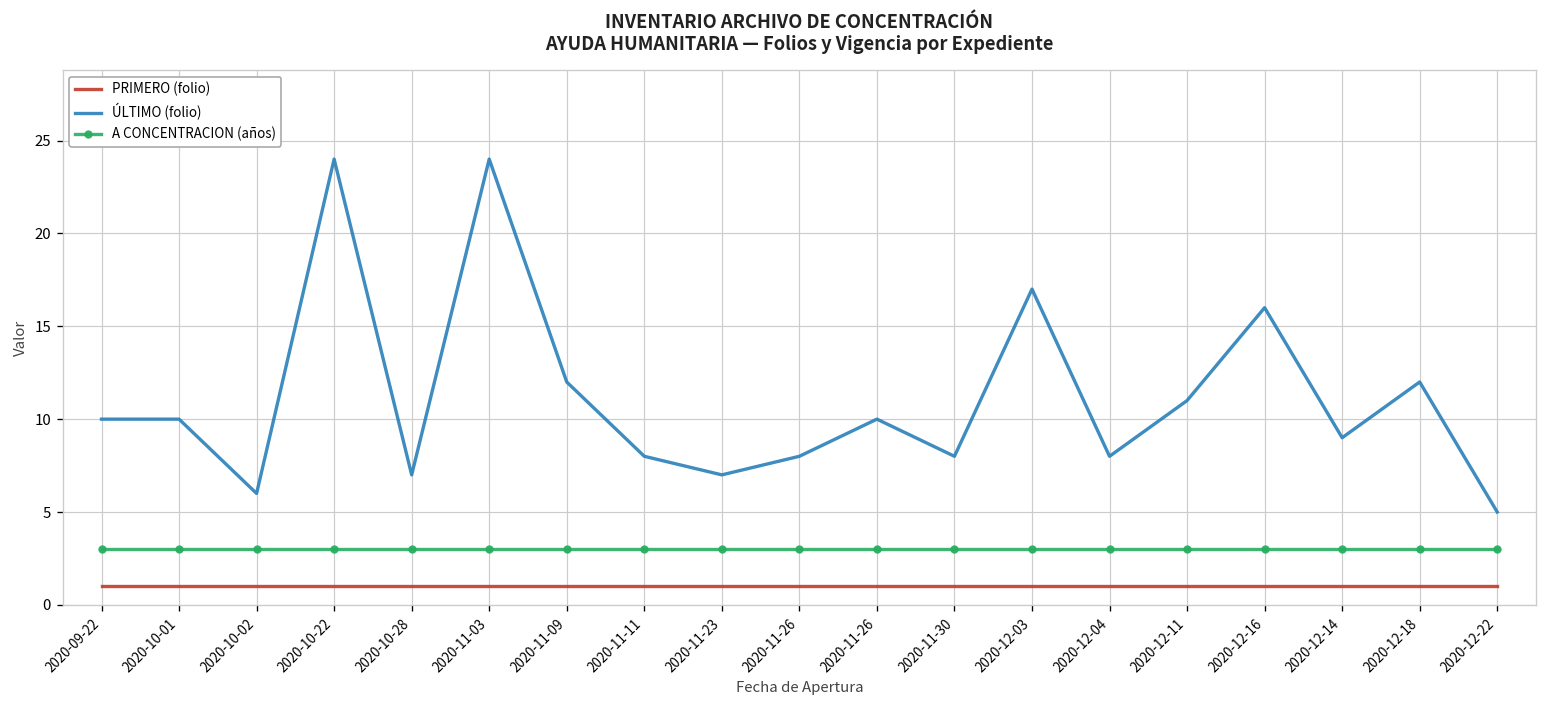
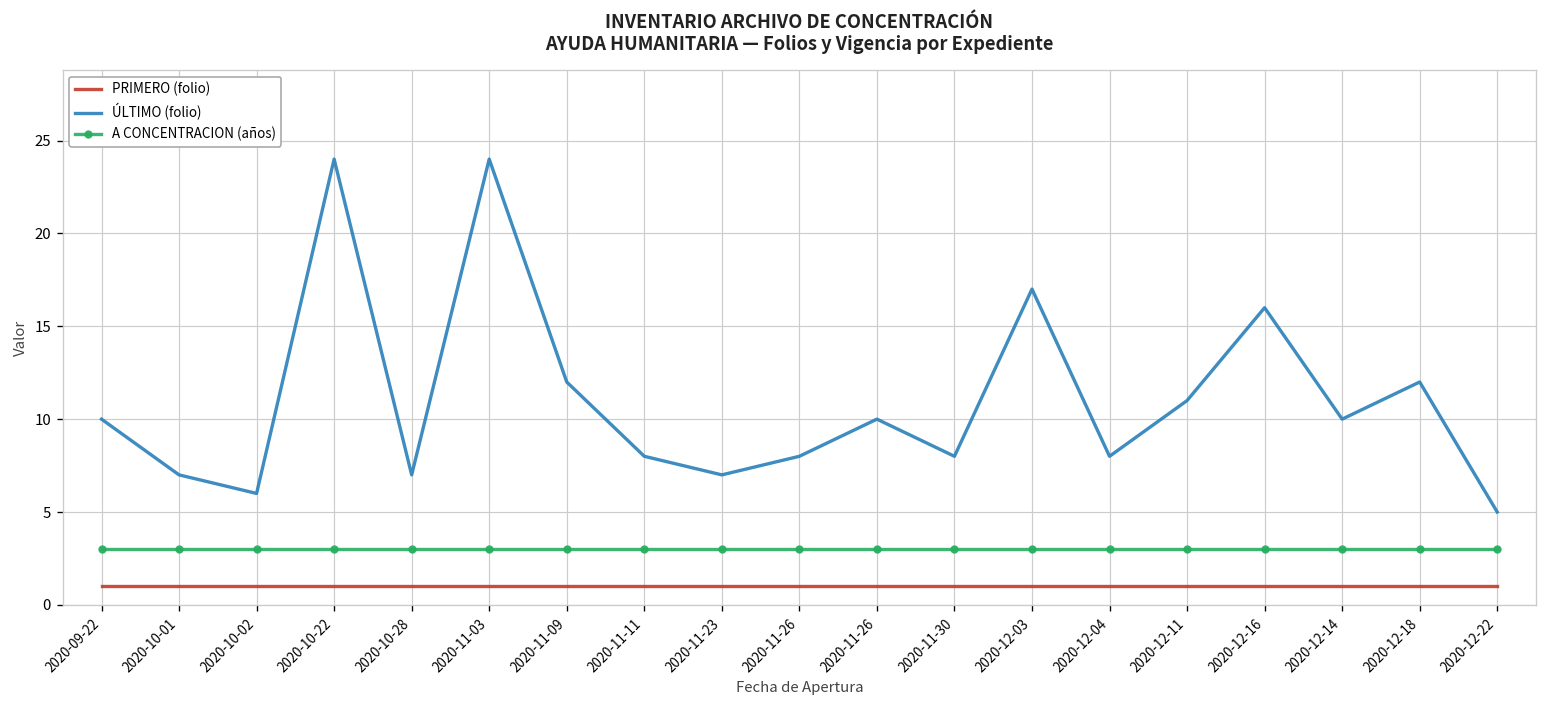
ÚLTIMO (folio), 2020-10-01: 10 -> 7
ÚLTIMO (folio), 2020-12-14: 9 -> 10
